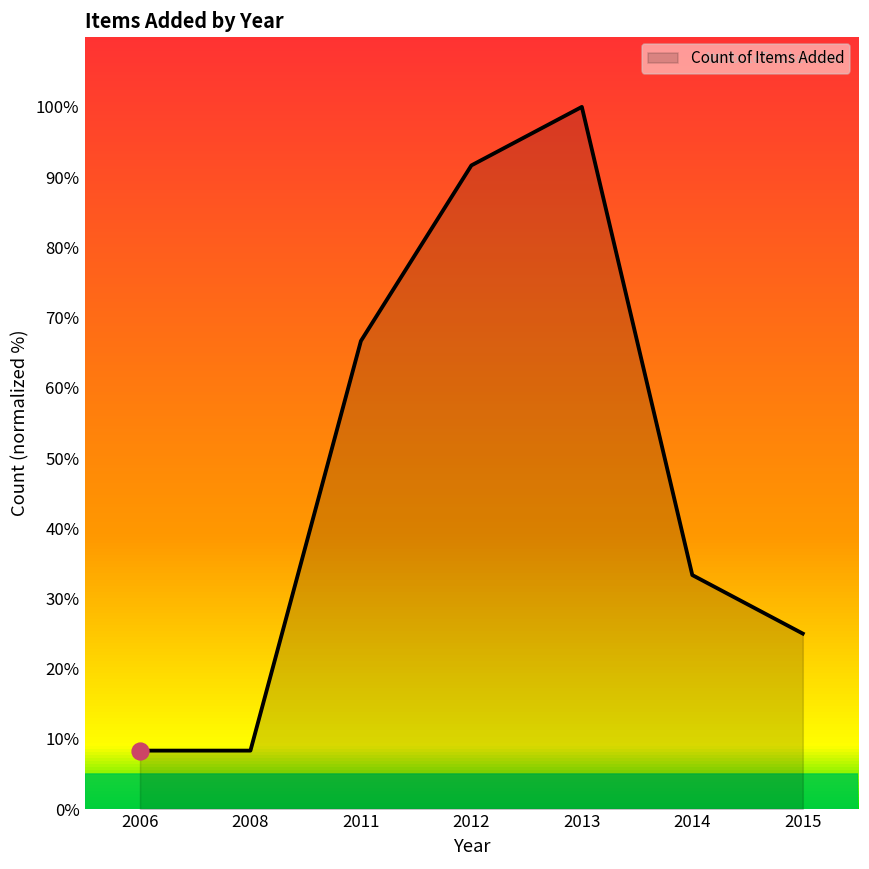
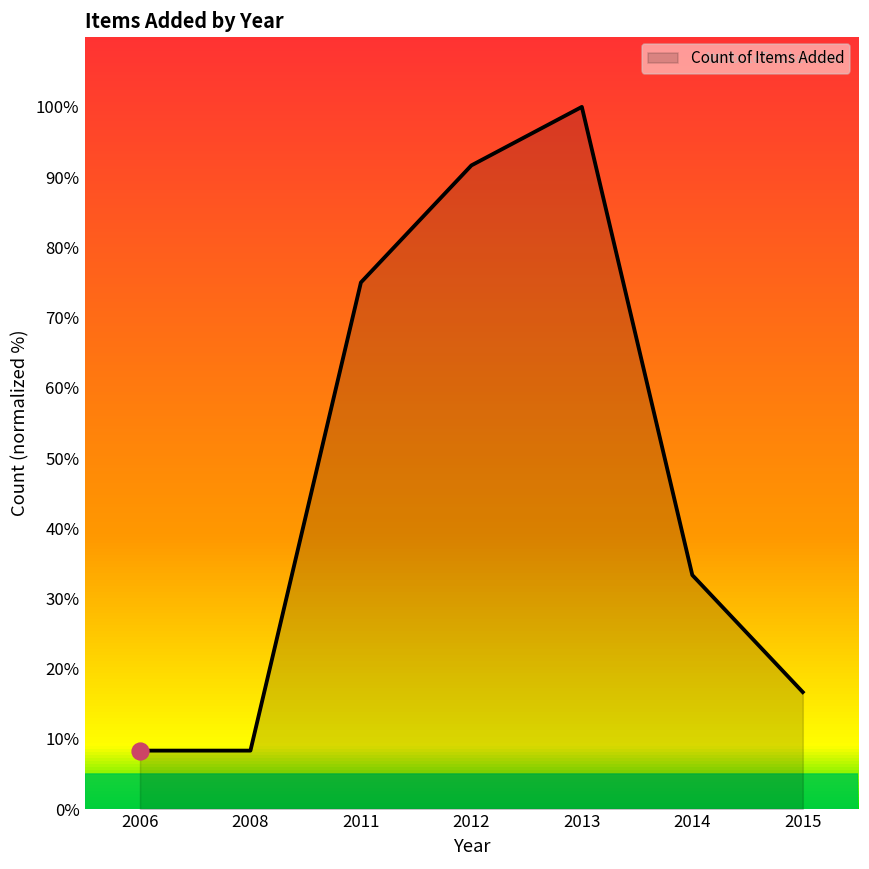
Count of Items Added, 2011: 67% -> 75%
Count of Items Added, 2015: 25% -> 17%
